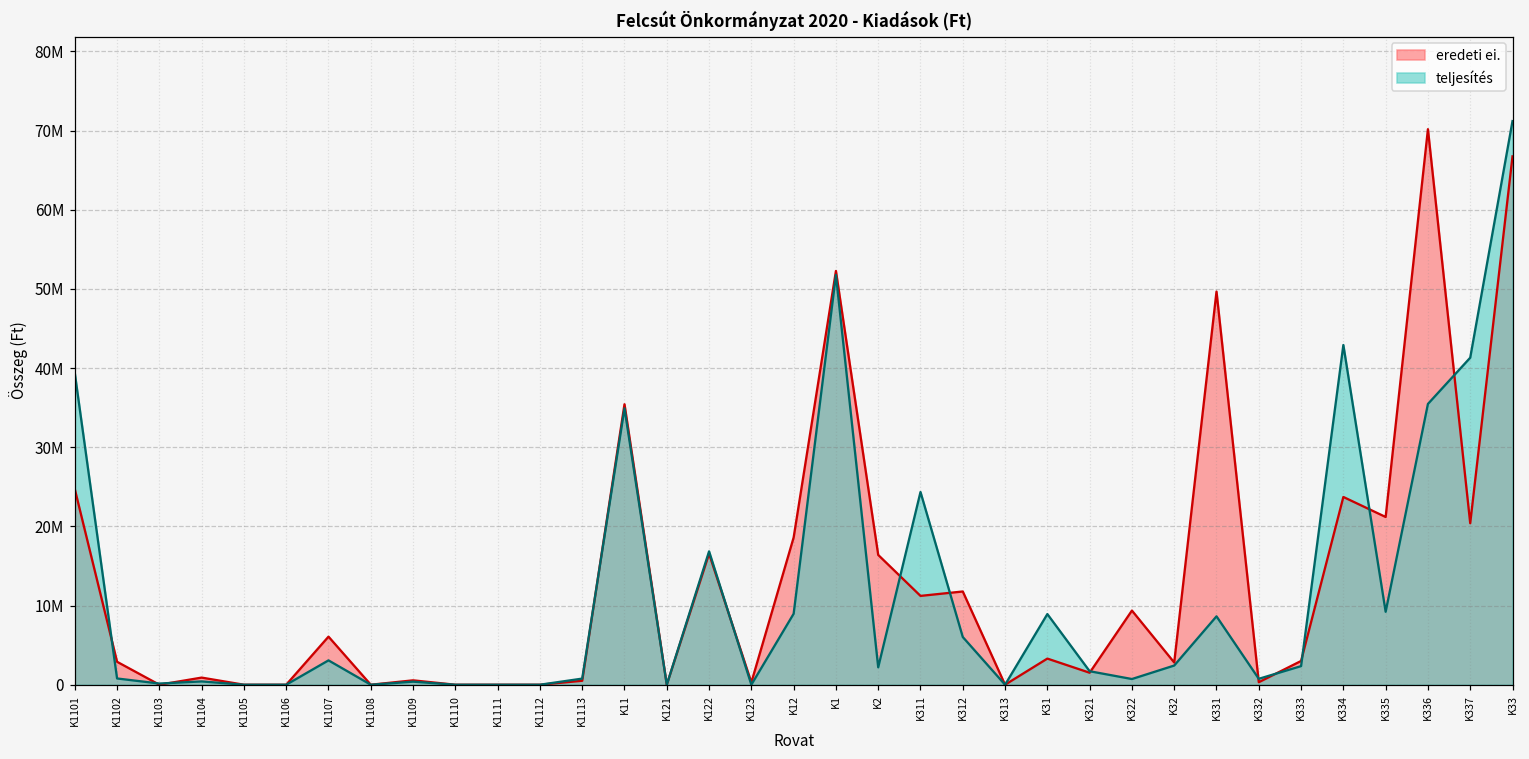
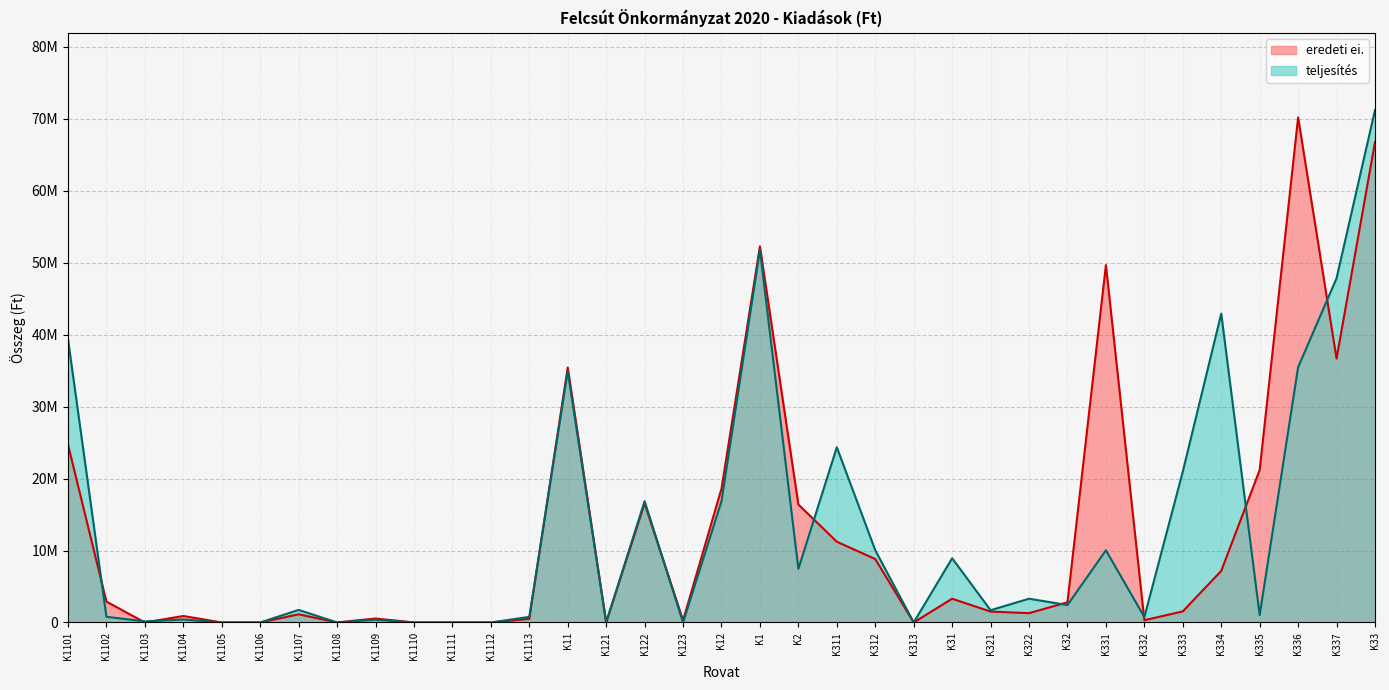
eredeti ei., K1107: 6000000 -> 1000000
teljesítés, K1107: 3000000 -> 2000000
teljesítés, K12: 9000000 -> 17000000
teljesítés, K2: 2000000 -> 7000000
eredeti ei., K312: 12000000 -> 9000000
teljesítés, K312: 6000000 -> 10000000
eredeti ei., K322: 9000000 -> 1000000
teljesítés, K322: 1000000 -> 3000000
teljesítés, K331: 9000000 -> 10000000
eredeti ei., K333: 3000000 -> 2000000
teljesítés, K333: 2000000 -> 21000000
eredeti ei., K334: 24000000 -> 7000000
teljesítés, K335: 9000000 -> 1000000
eredeti ei., K337: 20000000 -> 37000000
teljesítés, K337: 41000000 -> 48000000
